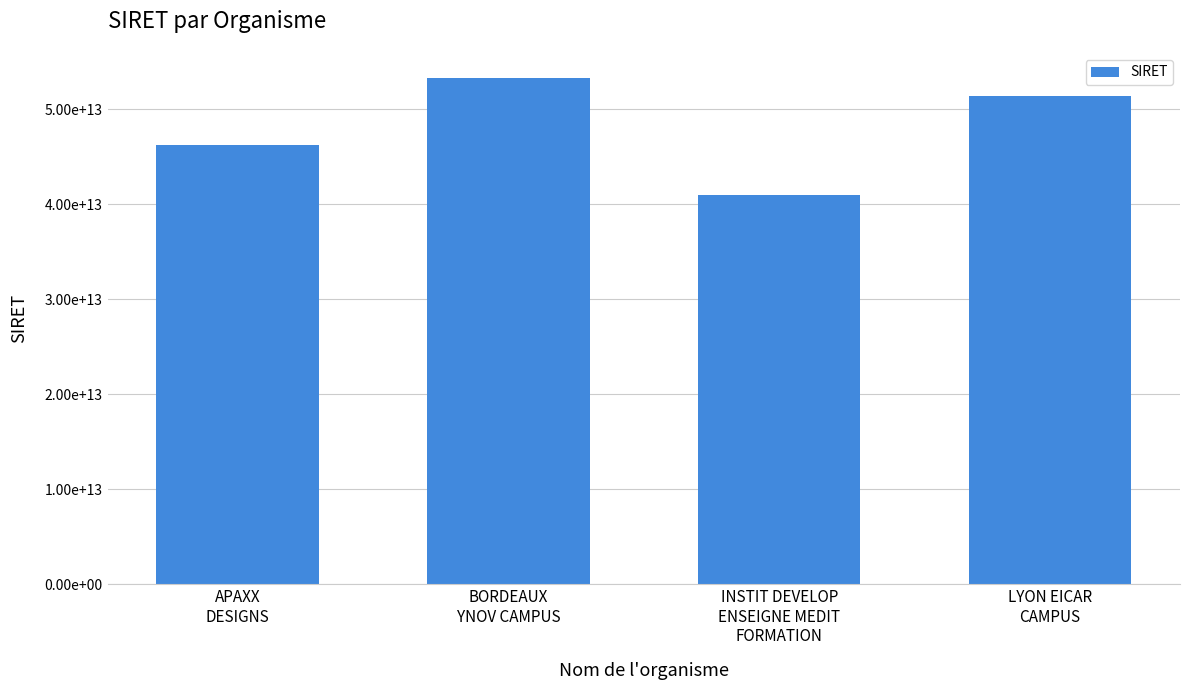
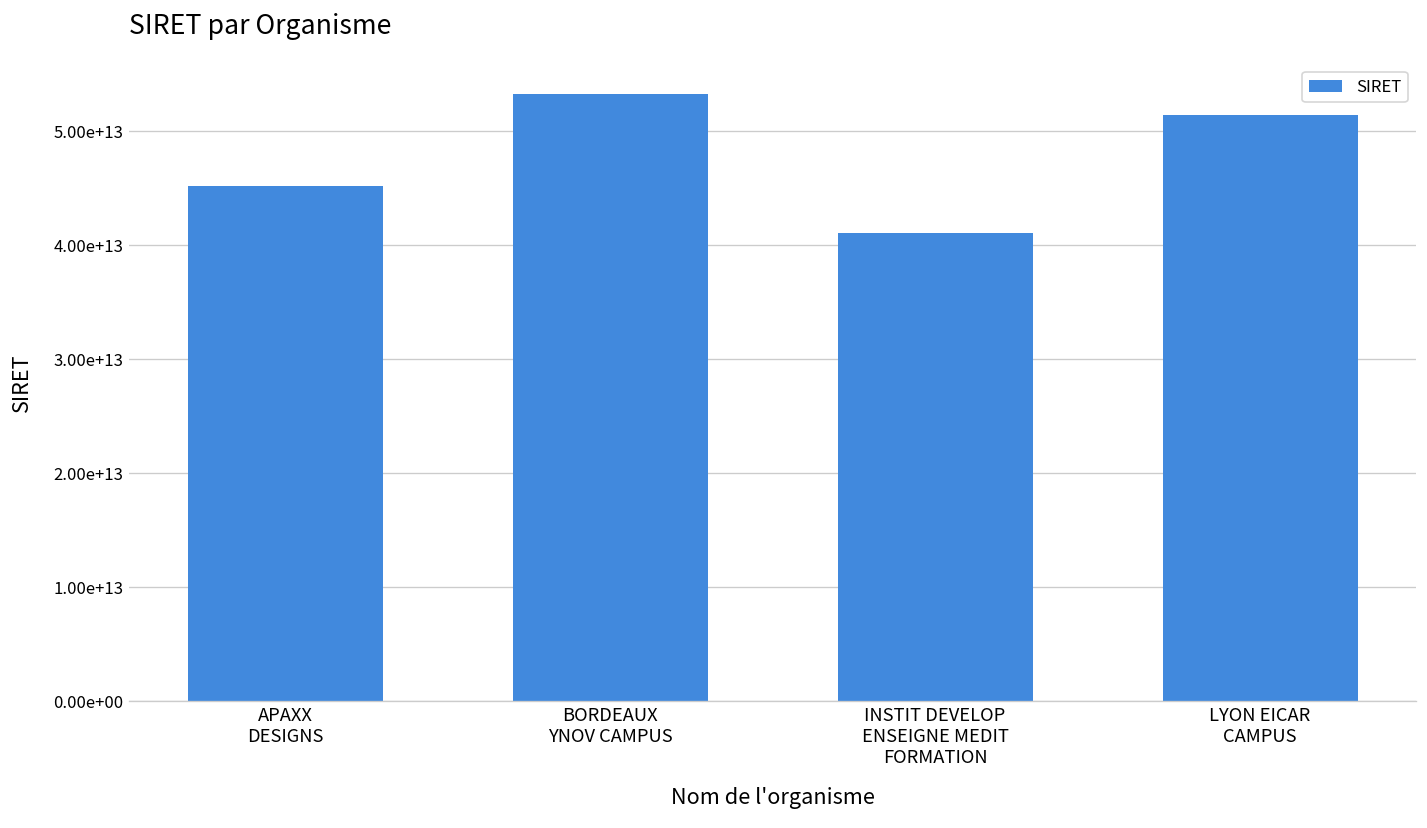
APAXX DESIGNS: 46000000000000 -> 45000000000000
